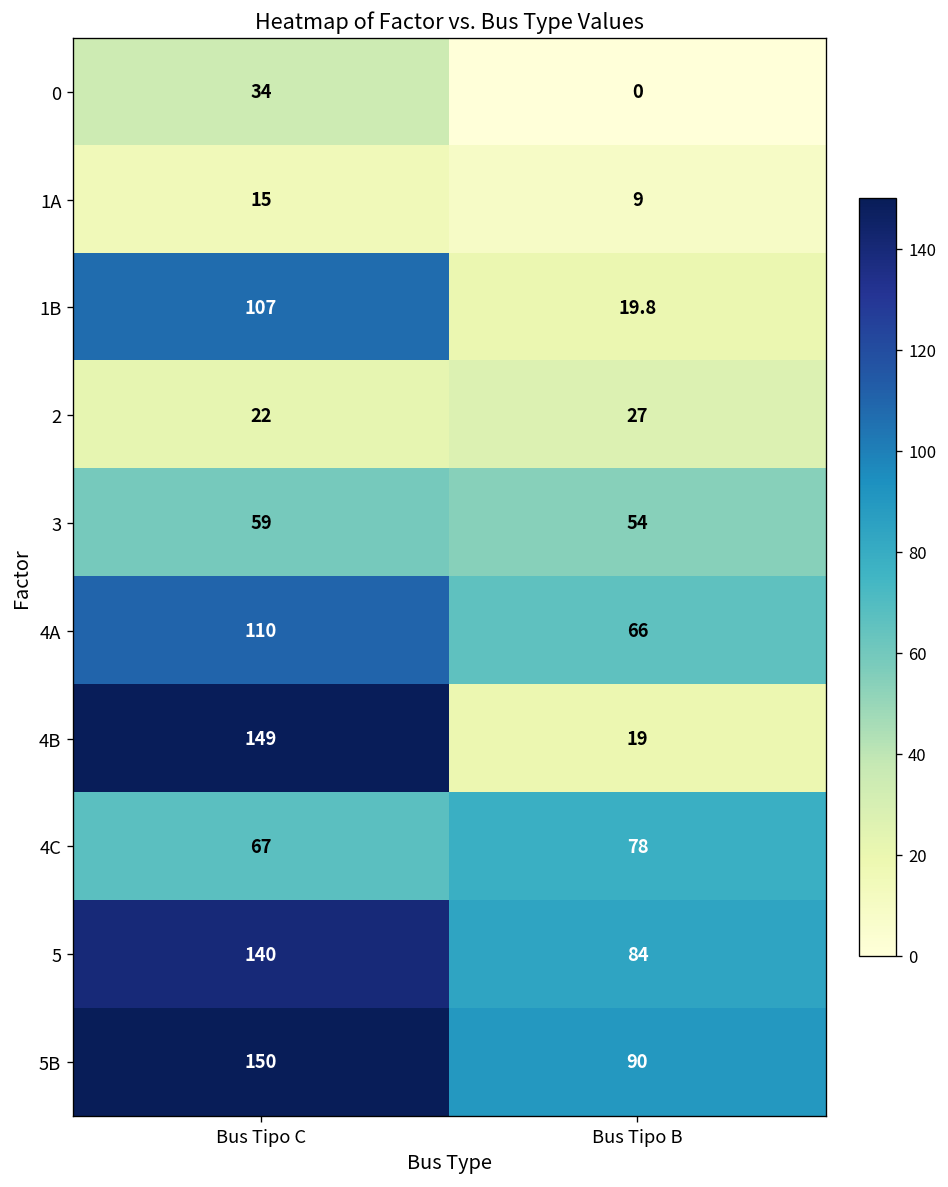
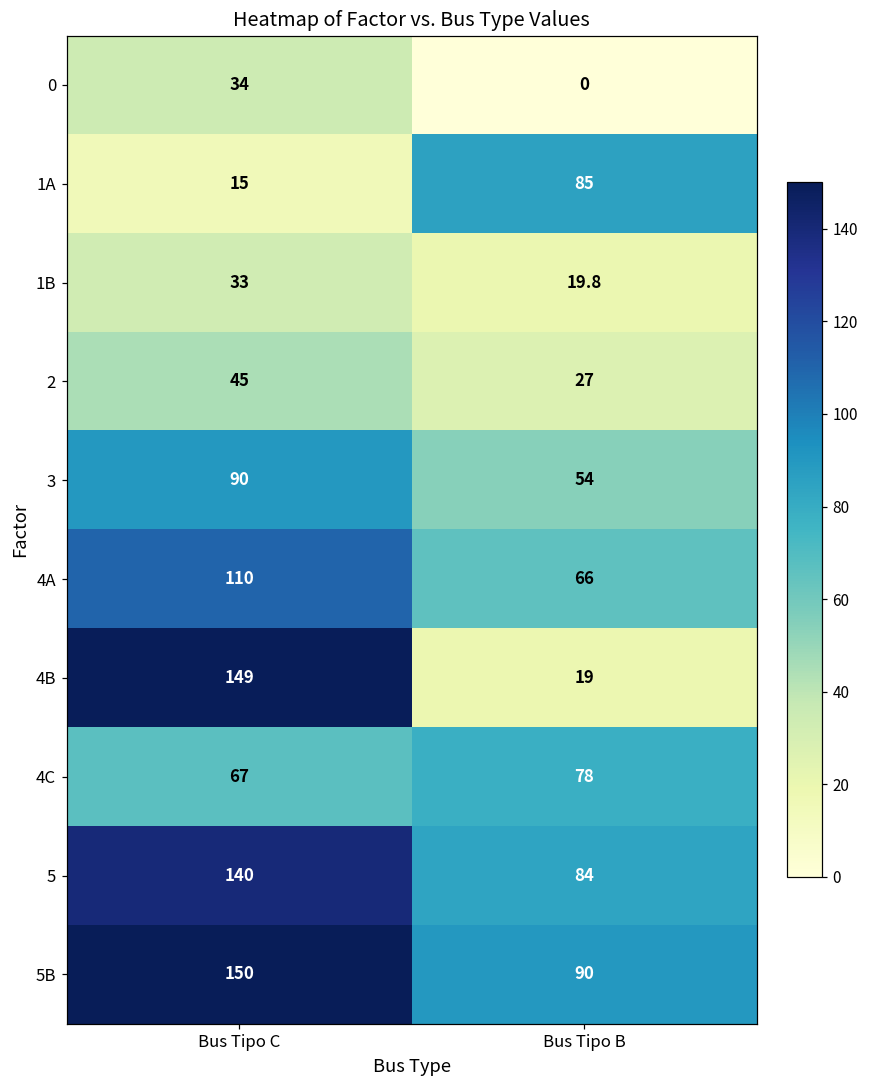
1A, Bus Tipo B: 9 -> 85
1B, Bus Tipo C: 107 -> 33
2, Bus Tipo C: 22 -> 45
3, Bus Tipo C: 59 -> 90
